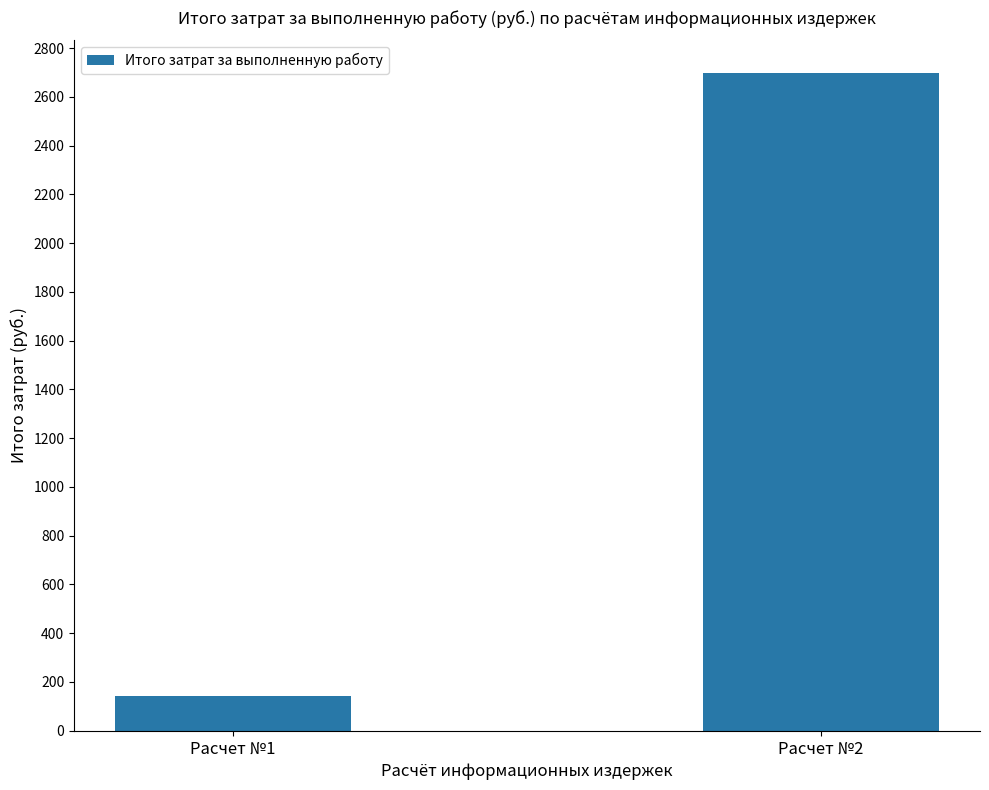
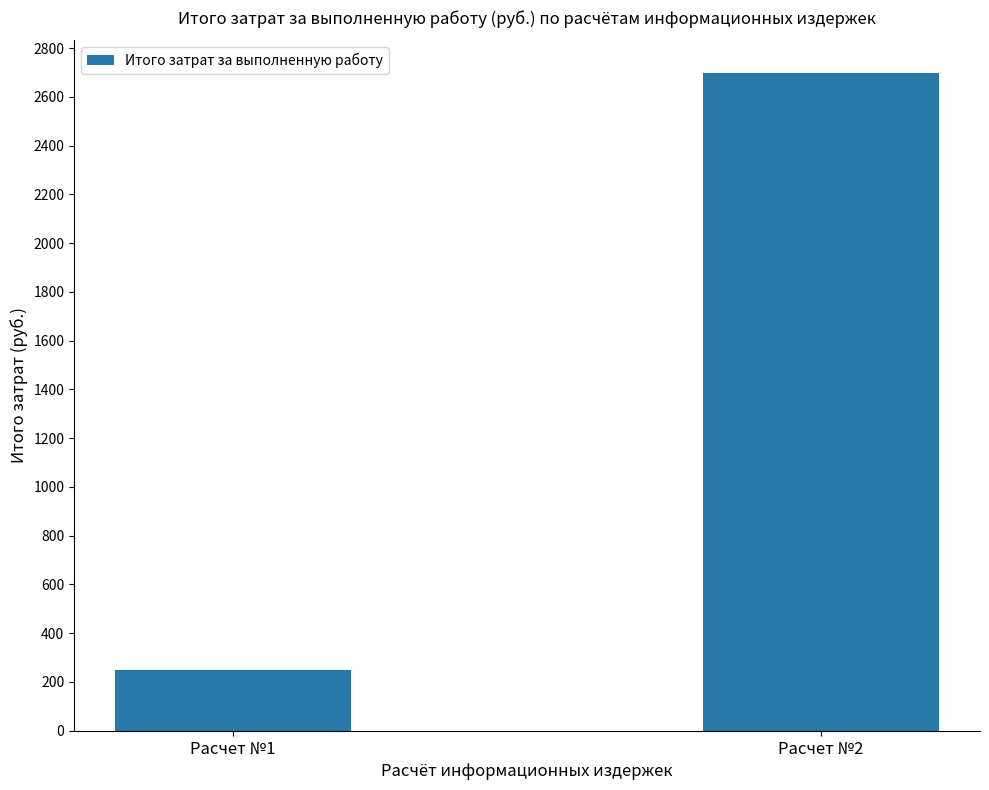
Расчет №1: 140 -> 250
